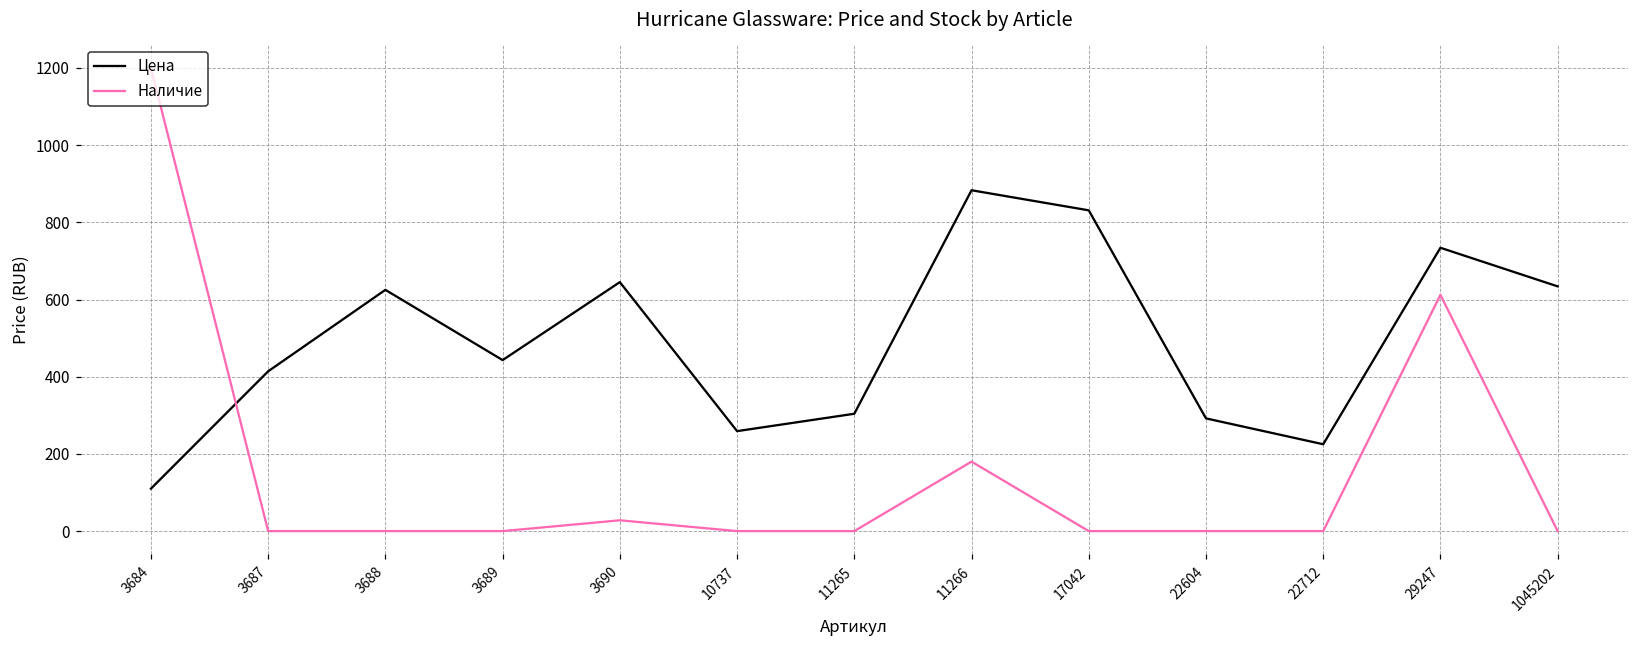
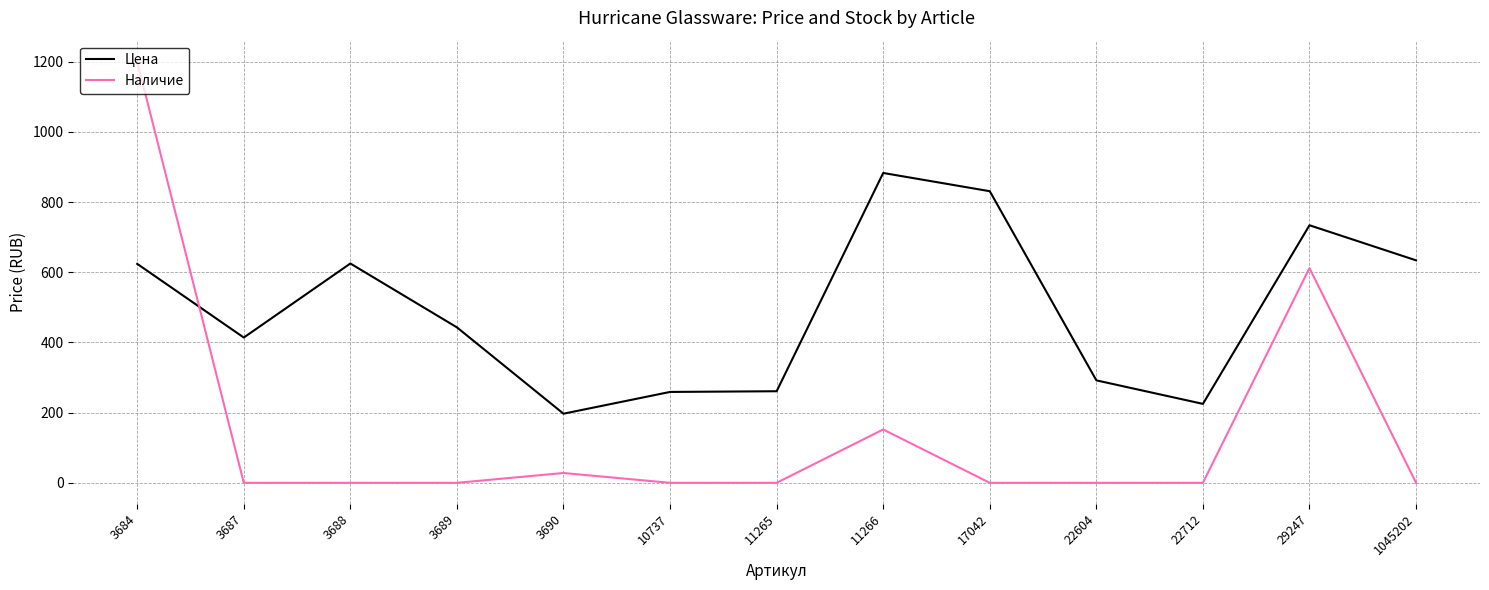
Цена, 3684: 110 -> 620
Цена, 3690: 650 -> 200
Цена, 11265: 300 -> 260
Наличие, 11266: 180 -> 150
